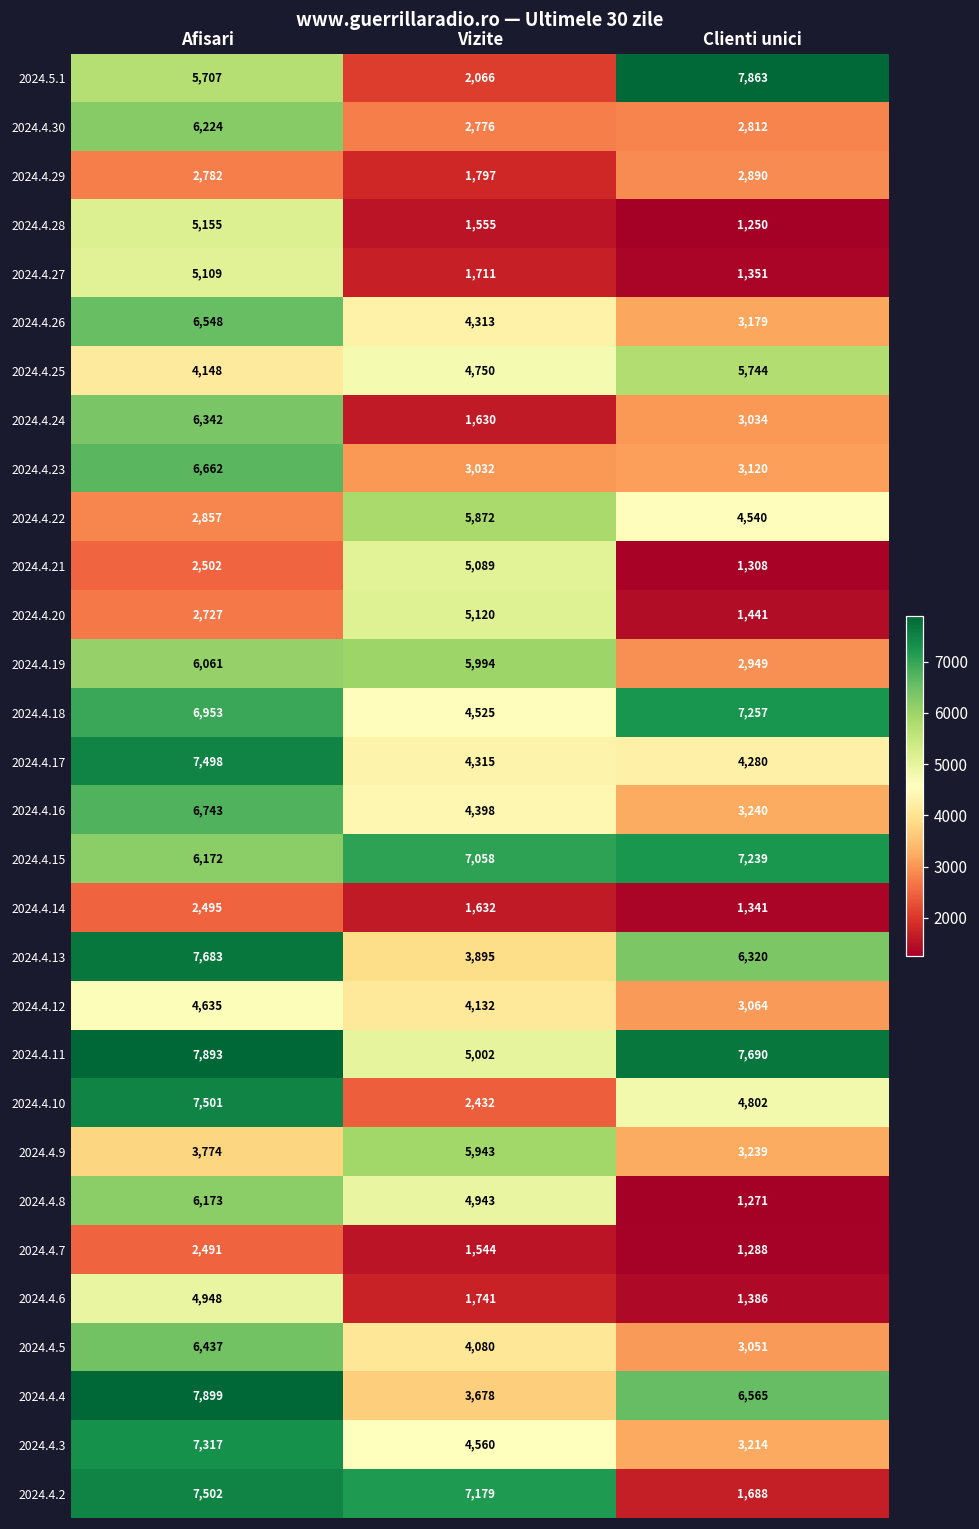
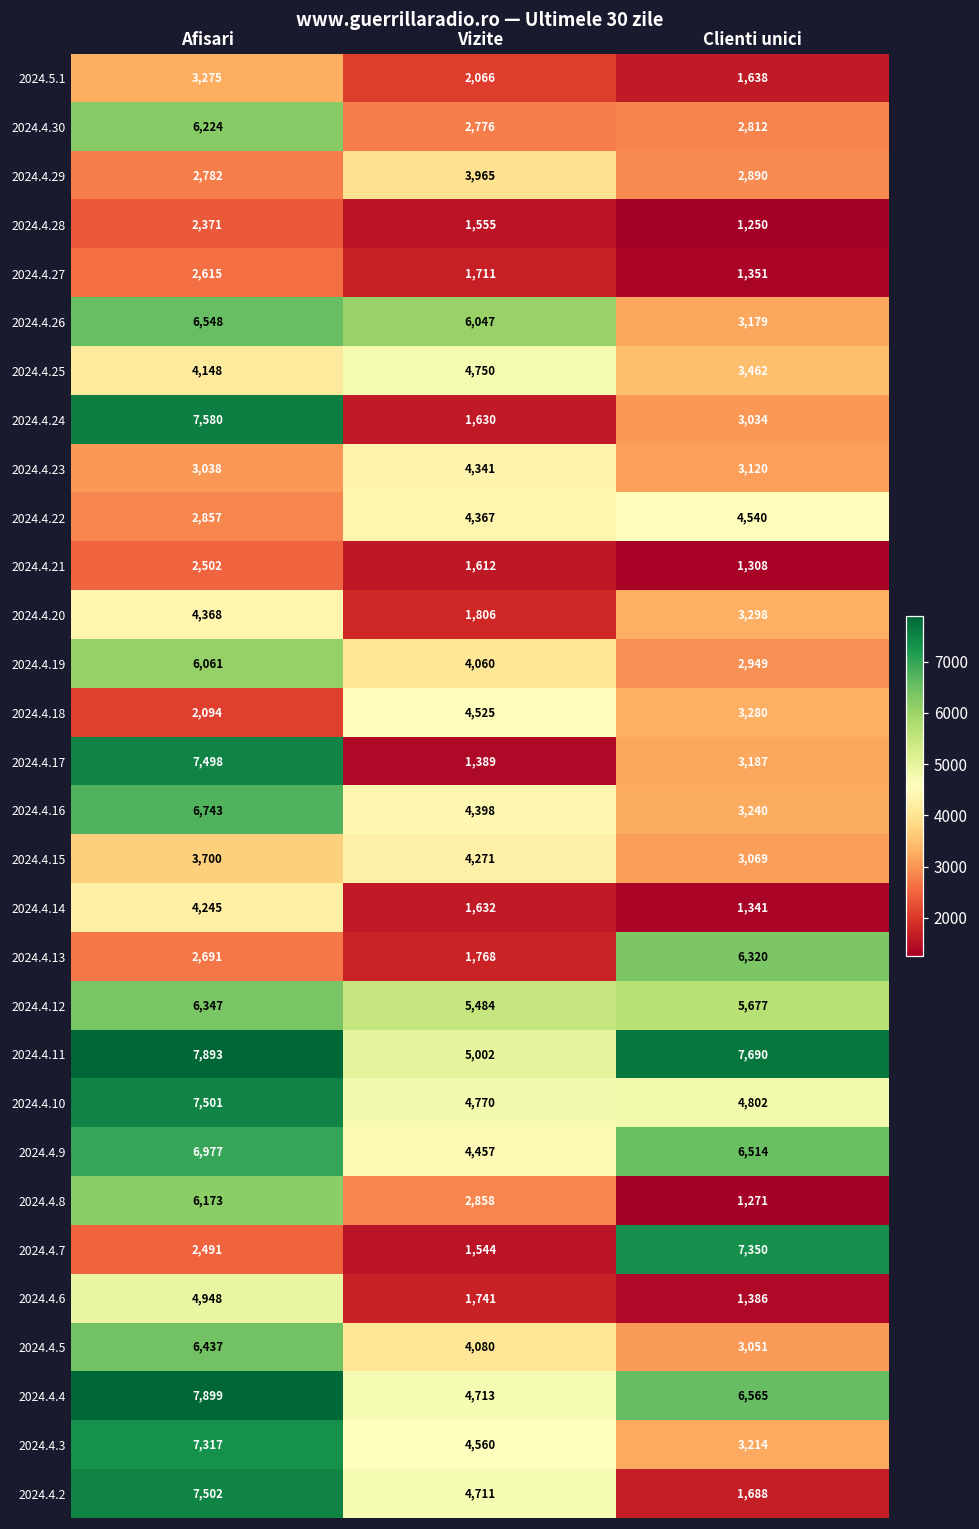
2024.5.1, Afisari: 5,707 -> 3,275
2024.5.1, Clienti unici: 7,863 -> 1,638
2024.4.29, Vizite: 1,797 -> 3,965
2024.4.28, Afisari: 5,155 -> 2,371
2024.4.27, Afisari: 5,109 -> 2,615
2024.4.26, Vizite: 4,313 -> 6,047
2024.4.25, Clienti unici: 5,744 -> 3,462
2024.4.24, Afisari: 6,342 -> 7,580
2024.4.23, Afisari: 6,662 -> 3,038
2024.4.23, Vizite: 3,032 -> 4,341
2024.4.22, Vizite: 5,872 -> 4,367
2024.4.21, Vizite: 5,089 -> 1,612
2024.4.20, Afisari: 2,727 -> 4,368
2024.4.20, Vizite: 5,120 -> 1,806
2024.4.20, Clienti unici: 1,441 -> 3,298
2024.4.19, Vizite: 5,994 -> 4,060
2024.4.18, Afisari: 6,953 -> 2,094
2024.4.18, Clienti unici: 7,257 -> 3,280
2024.4.17, Vizite: 4,315 -> 1,389
2024.4.17, Clienti unici: 4,280 -> 3,187
2024.4.15, Afisari: 6,172 -> 3,700
2024.4.15, Vizite: 7,058 -> 4,271
2024.4.15, Clienti unici: 7,239 -> 3,069
2024.4.14, Afisari: 2,495 -> 4,245
2024.4.13, Afisari: 7,683 -> 2,691
2024.4.13, Vizite: 3,895 -> 1,768
2024.4.12, Afisari: 4,635 -> 6,347
2024.4.12, Vizite: 4,132 -> 5,484
2024.4.12, Clienti unici: 3,064 -> 5,677
2024.4.10, Vizite: 2,432 -> 4,770
2024.4.9, Afisari: 3,774 -> 6,977
2024.4.9, Vizite: 5,943 -> 4,457
2024.4.9, Clienti unici: 3,239 -> 6,514
2024.4.8, Vizite: 4,943 -> 2,858
2024.4.7, Clienti unici: 1,288 -> 7,350
2024.4.4, Vizite: 3,678 -> 4,713
2024.4.2, Vizite: 7,179 -> 4,711
